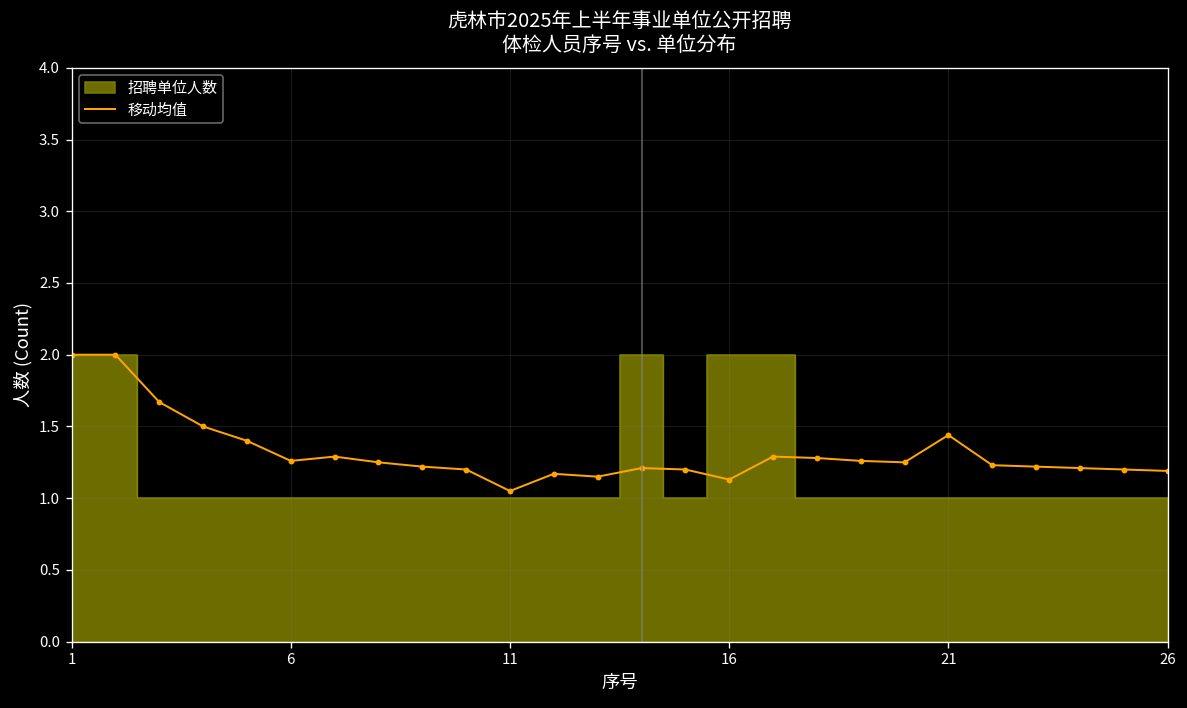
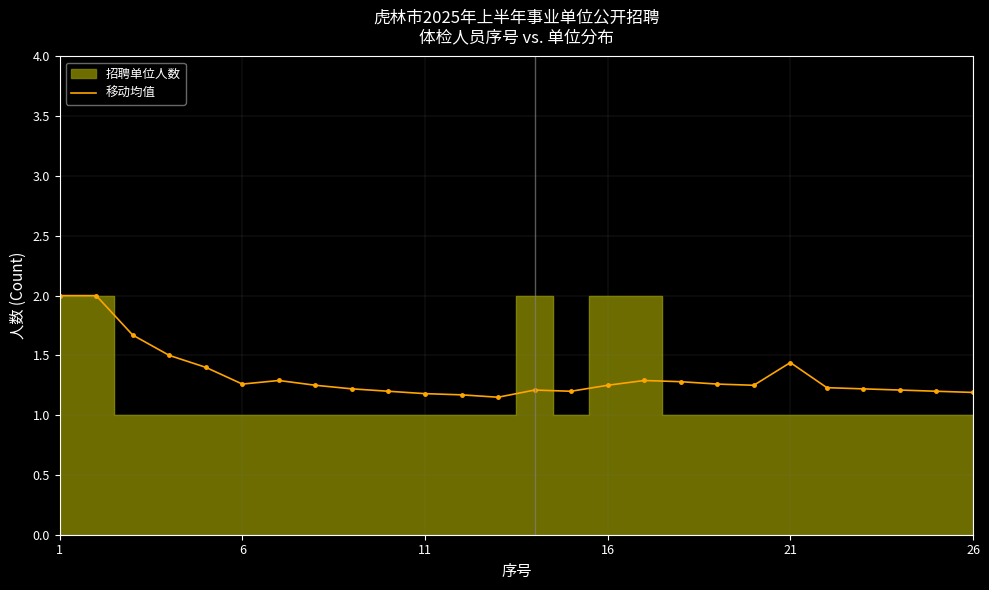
移动均值, 11: 1.05 -> 1.18
移动均值, 16: 1.13 -> 1.25
